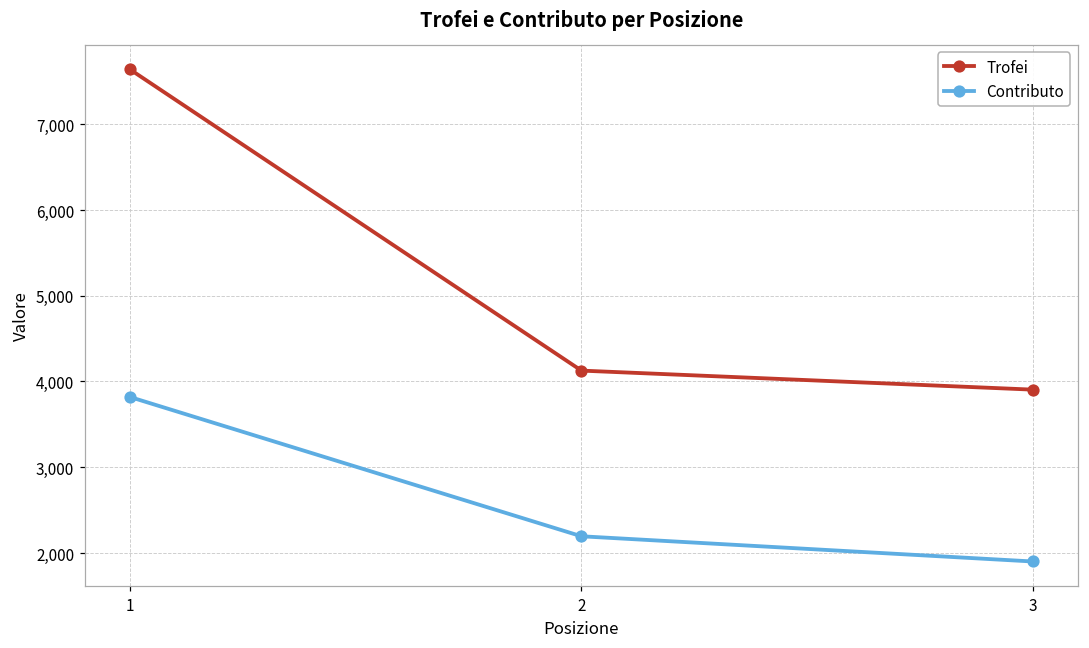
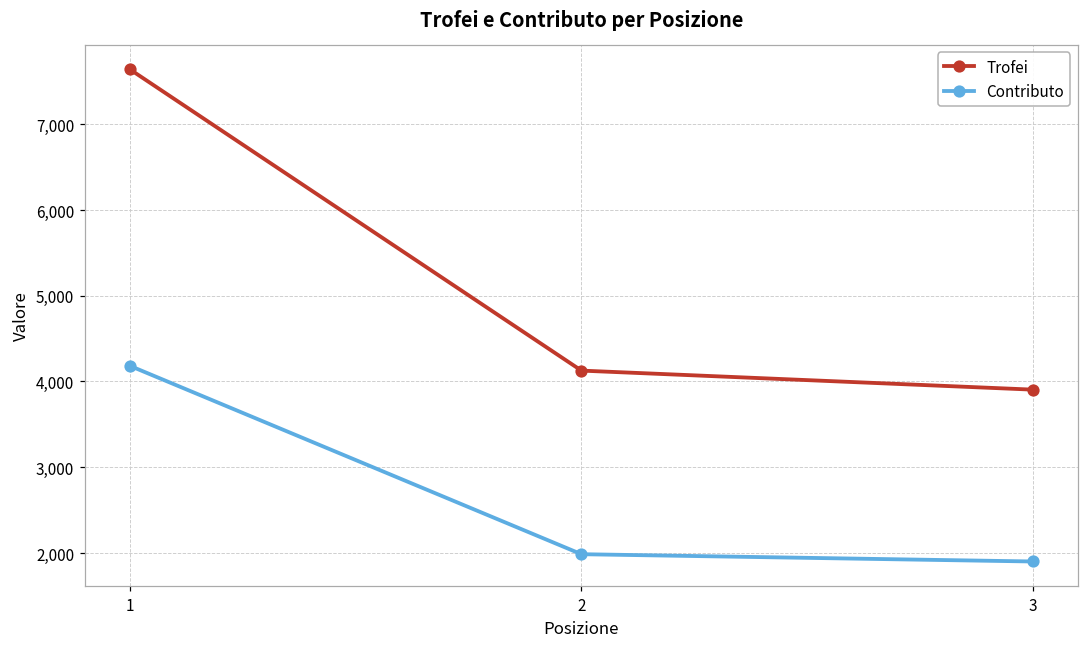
Contributo, 1: 3,800 -> 4,200
Contributo, 2: 2,200 -> 2,000
